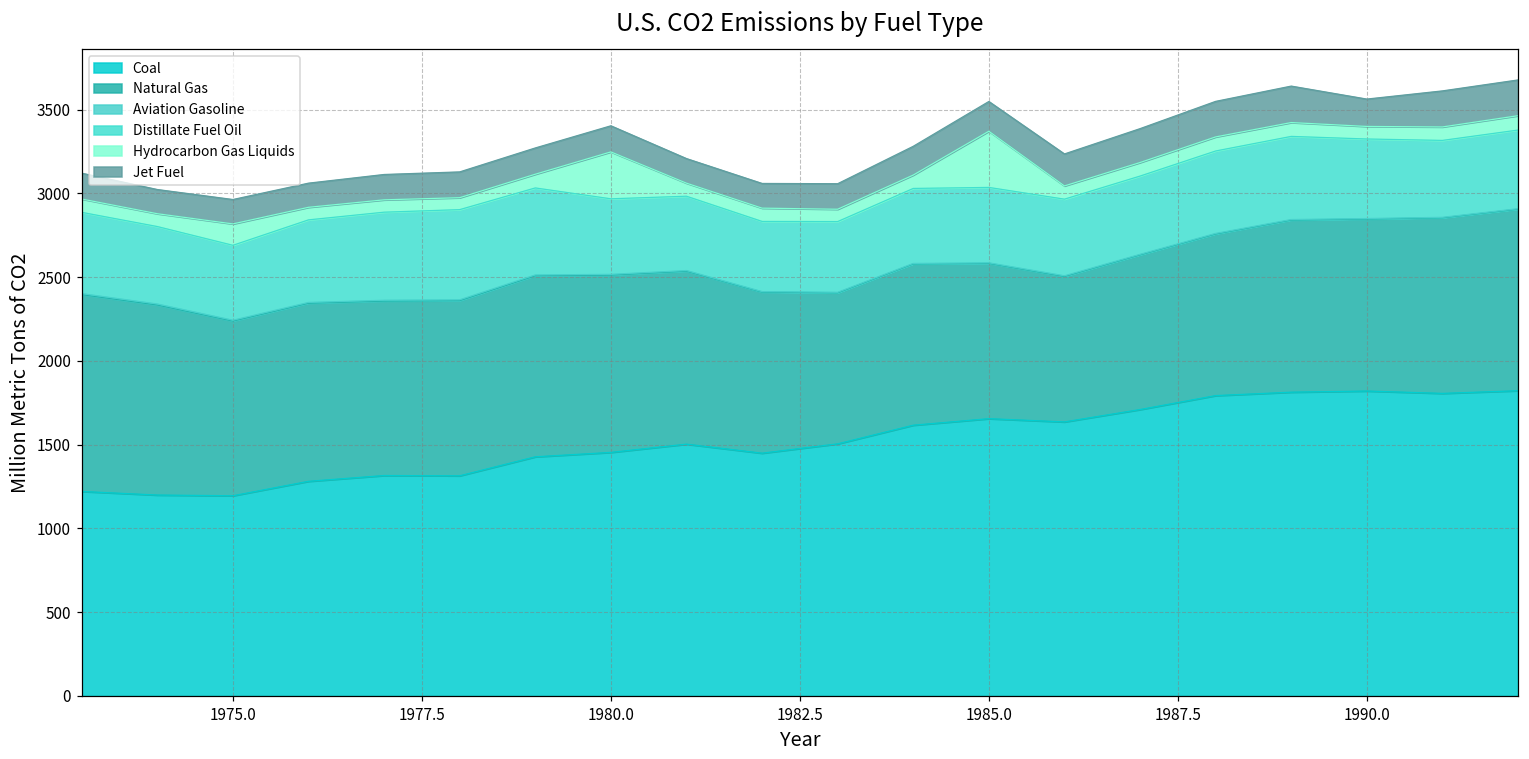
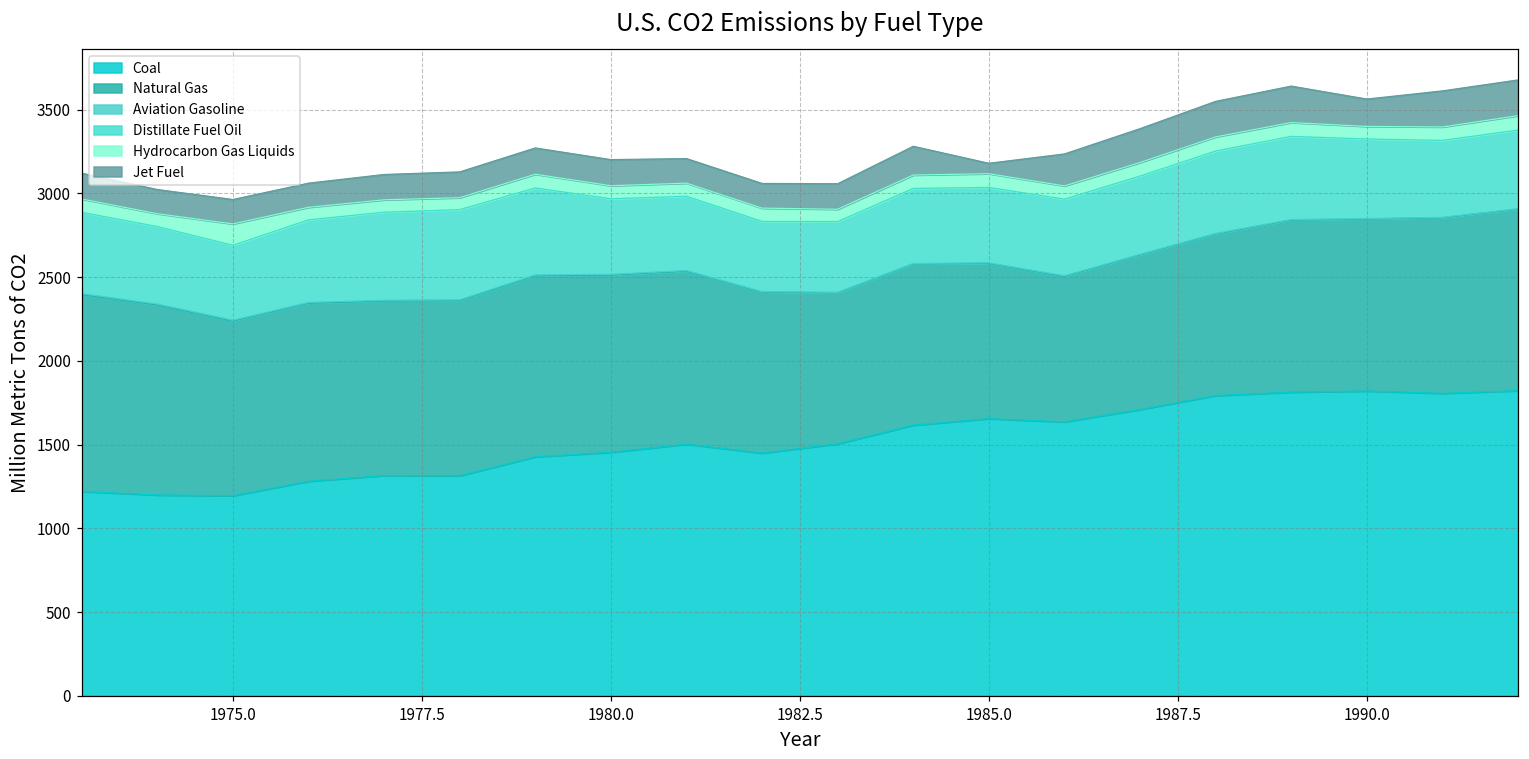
Hydrocarbon Gas Liquids, 1980.0: 280 -> 80
Hydrocarbon Gas Liquids, 1985.0: 340 -> 80
Jet Fuel, 1985.0: 180 -> 60
